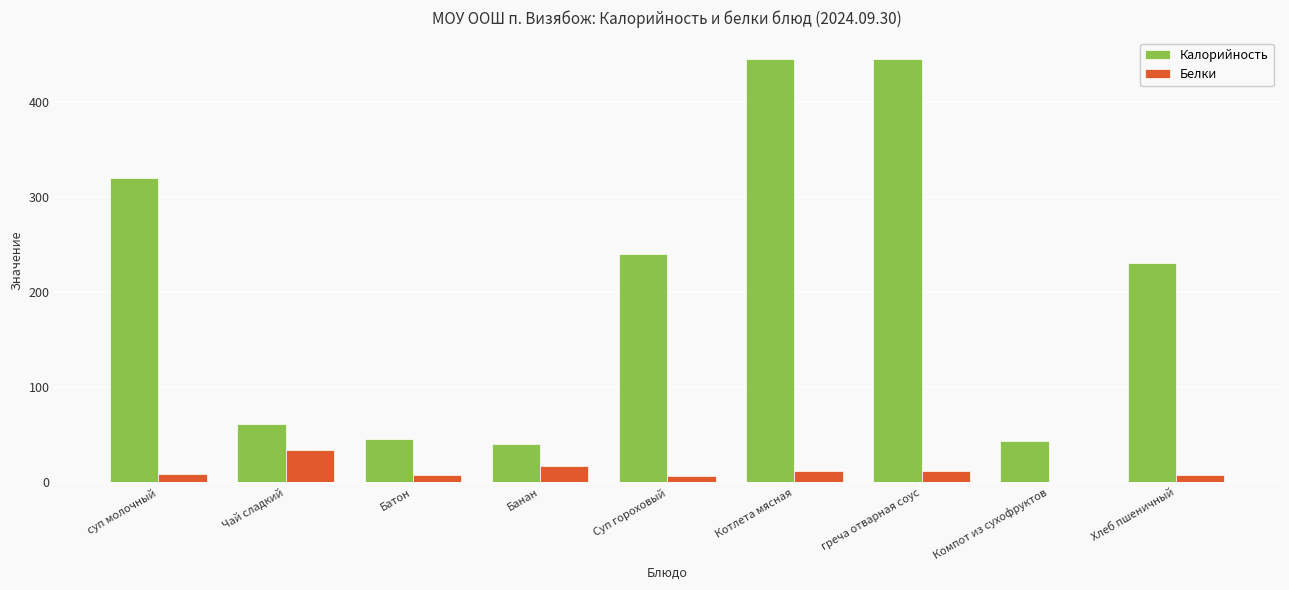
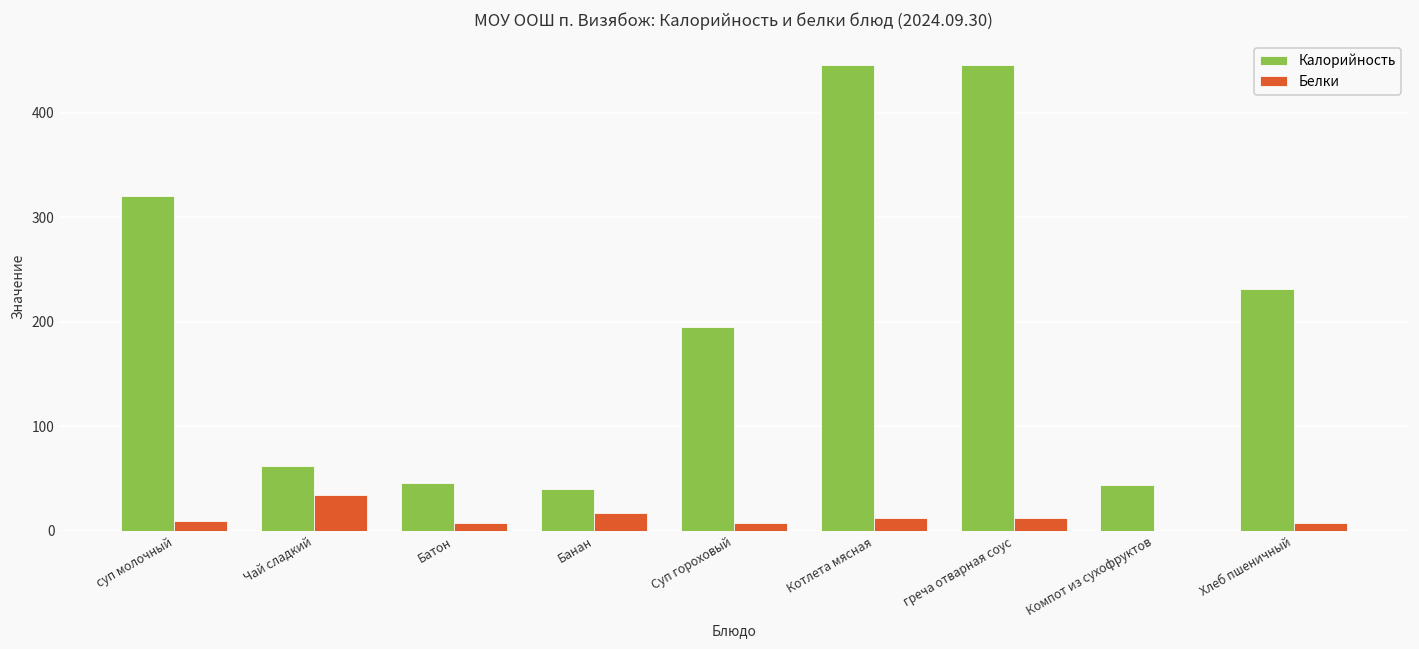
Калорийность, Суп гороховый: 240 -> 200
